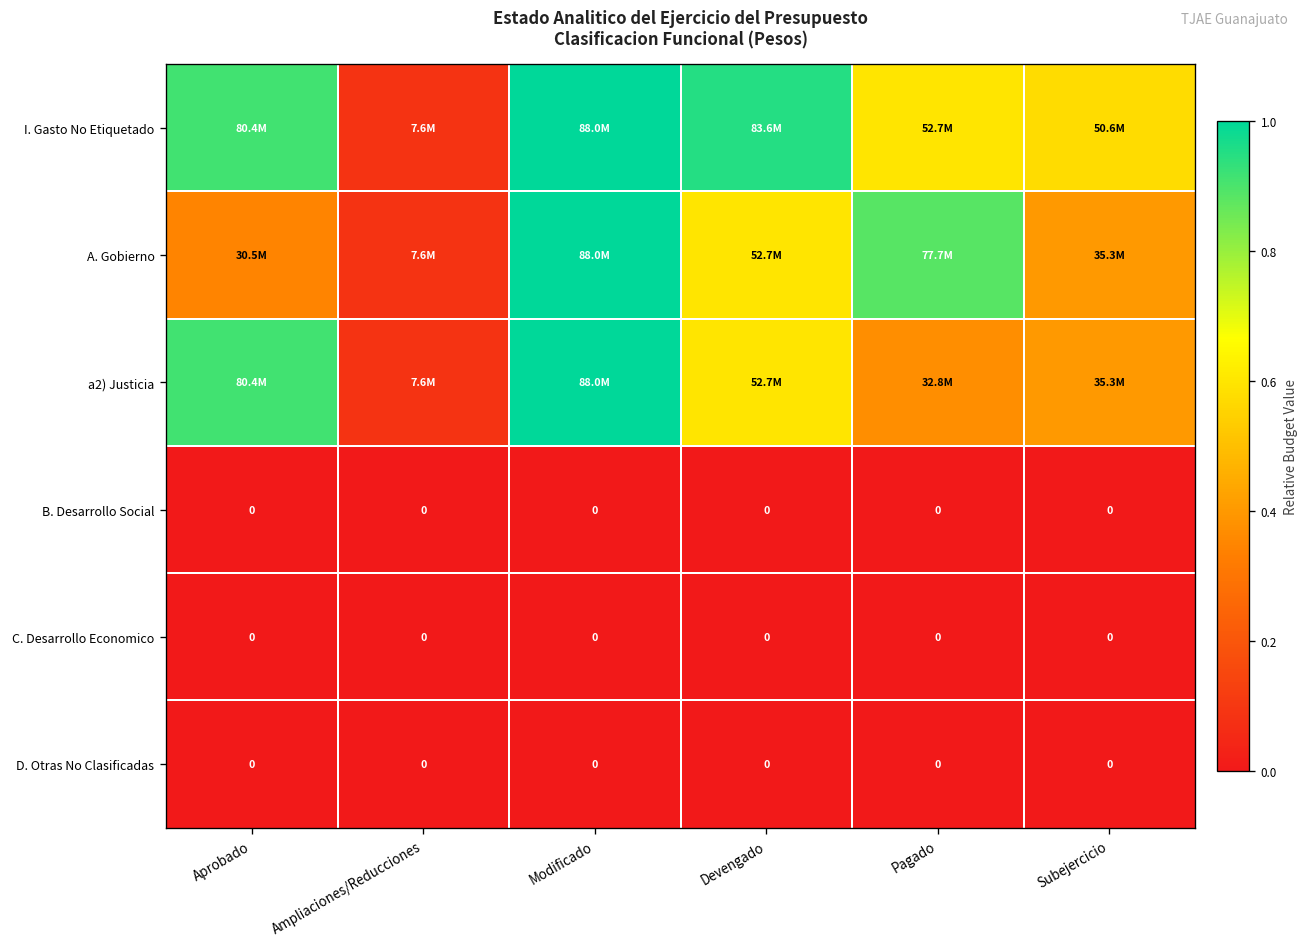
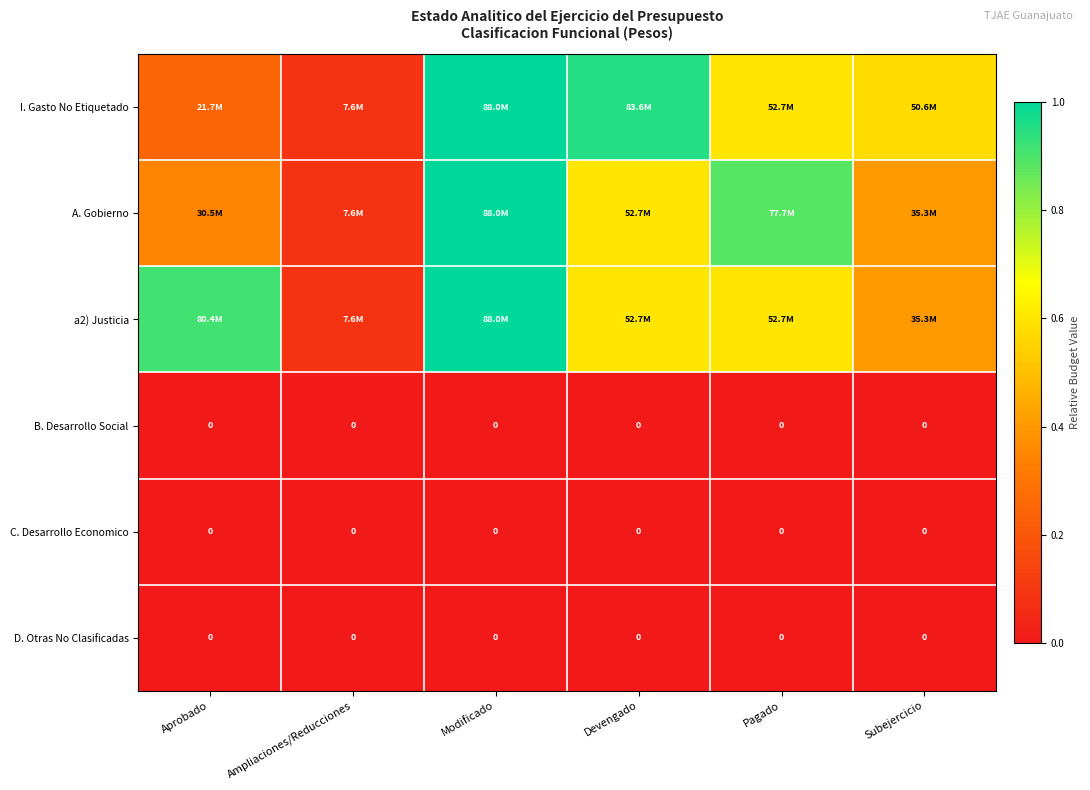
I. Gasto No Etiquetado, Aprobado: 80.4M -> 21.7M
a2) Justicia, Pagado: 32.8M -> 52.7M
